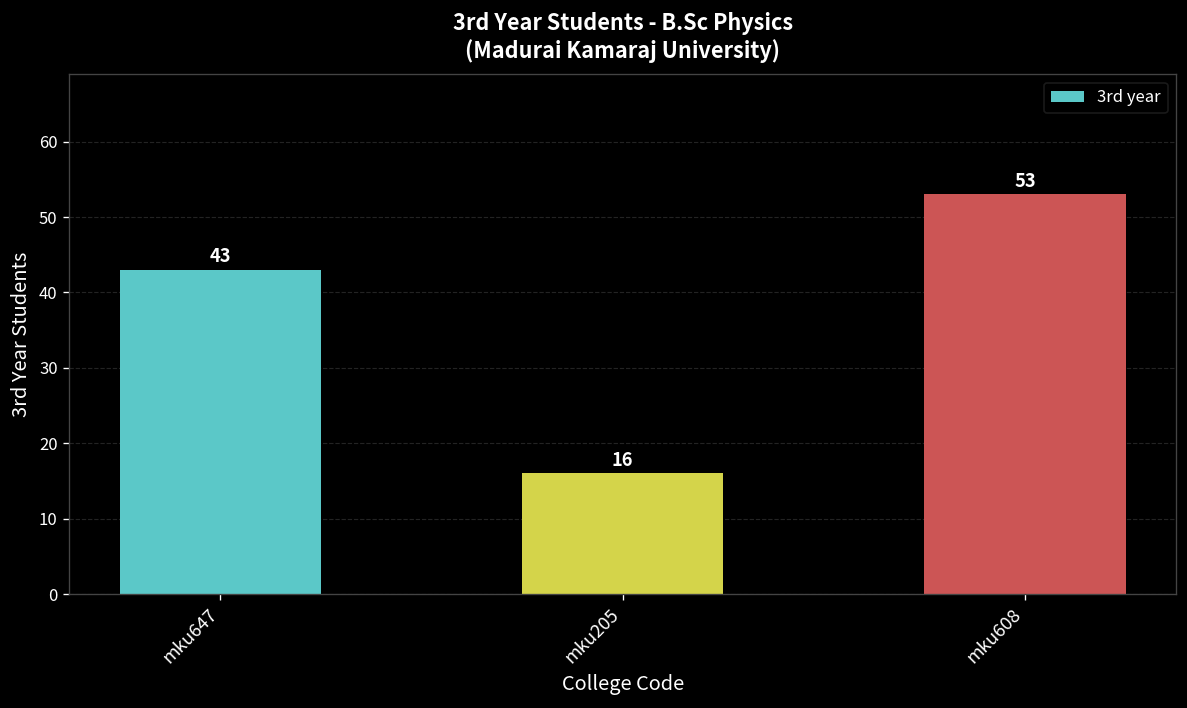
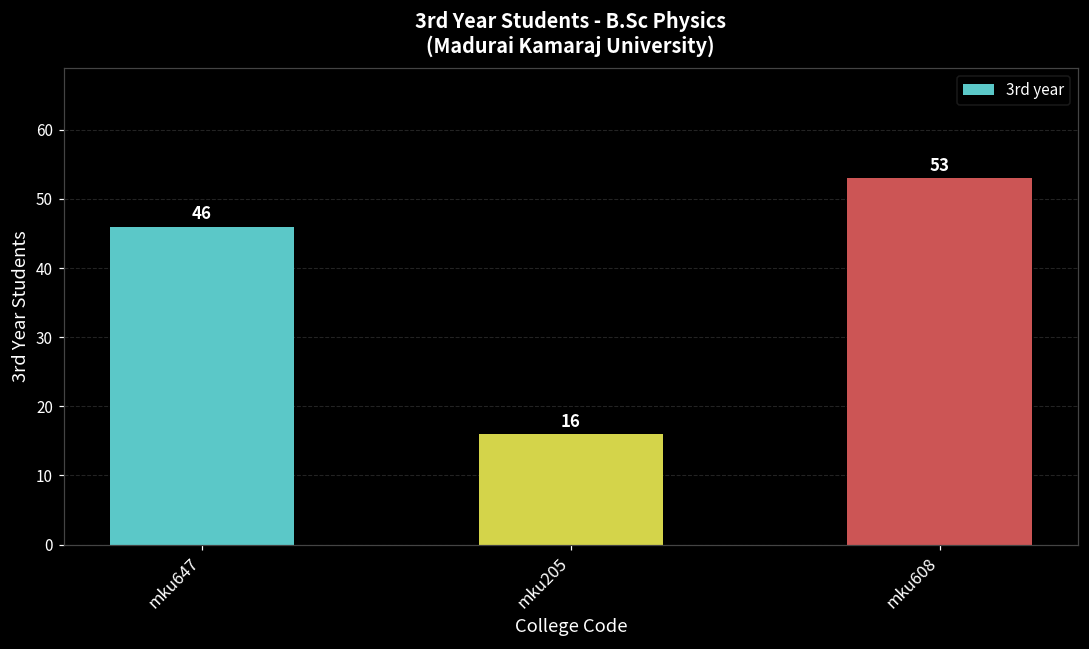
mku647: 43 -> 46
